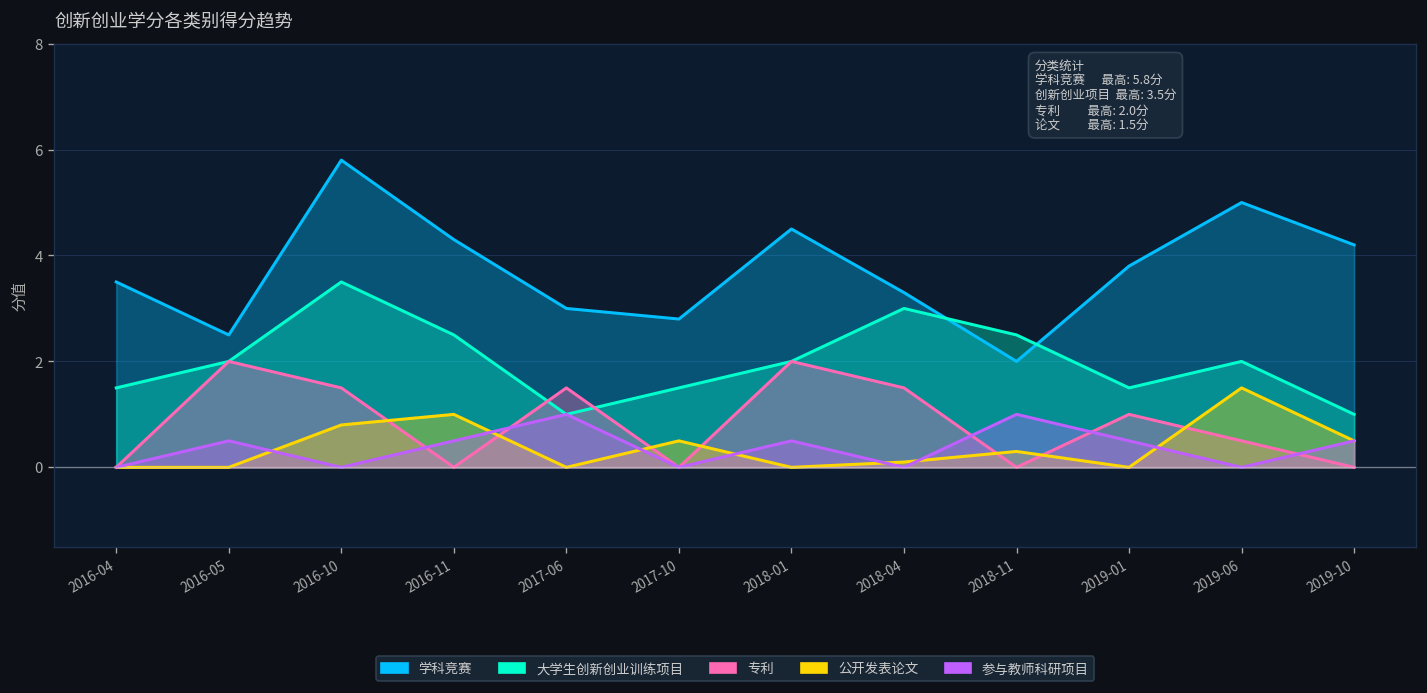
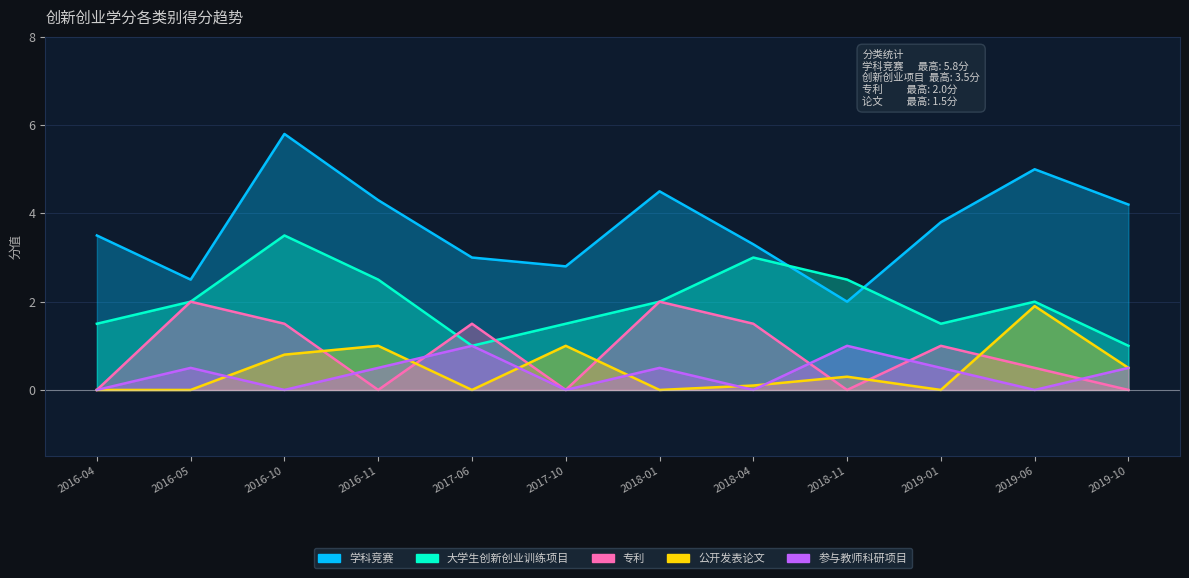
公开发表论文, 2017-10: 0.5 -> 1.0
公开发表论文, 2019-06: 1.5 -> 1.9
